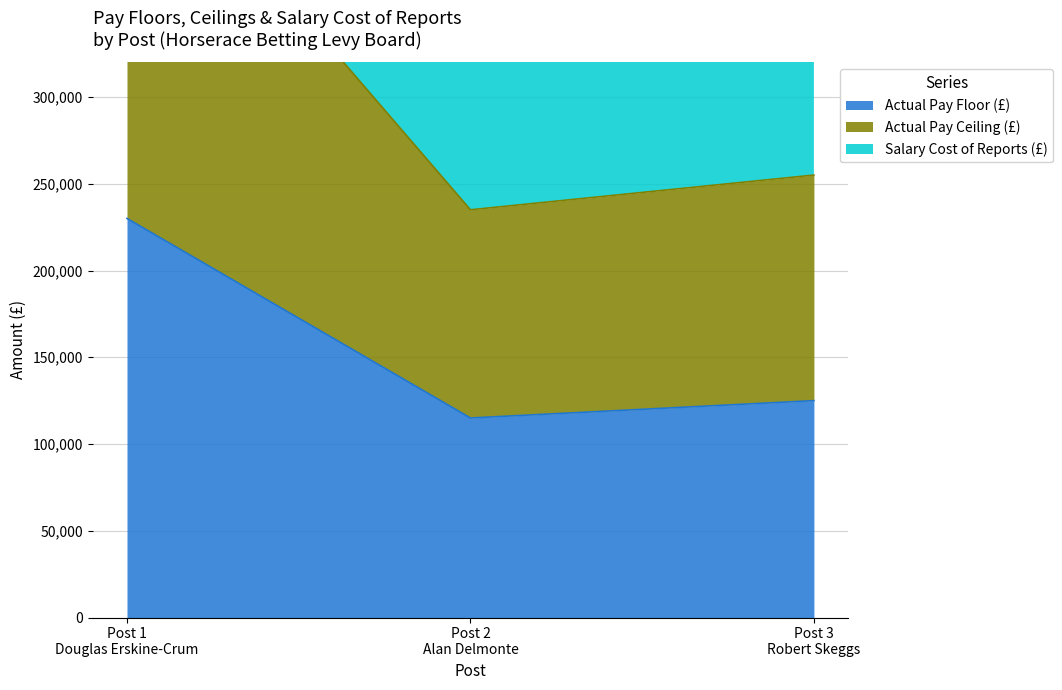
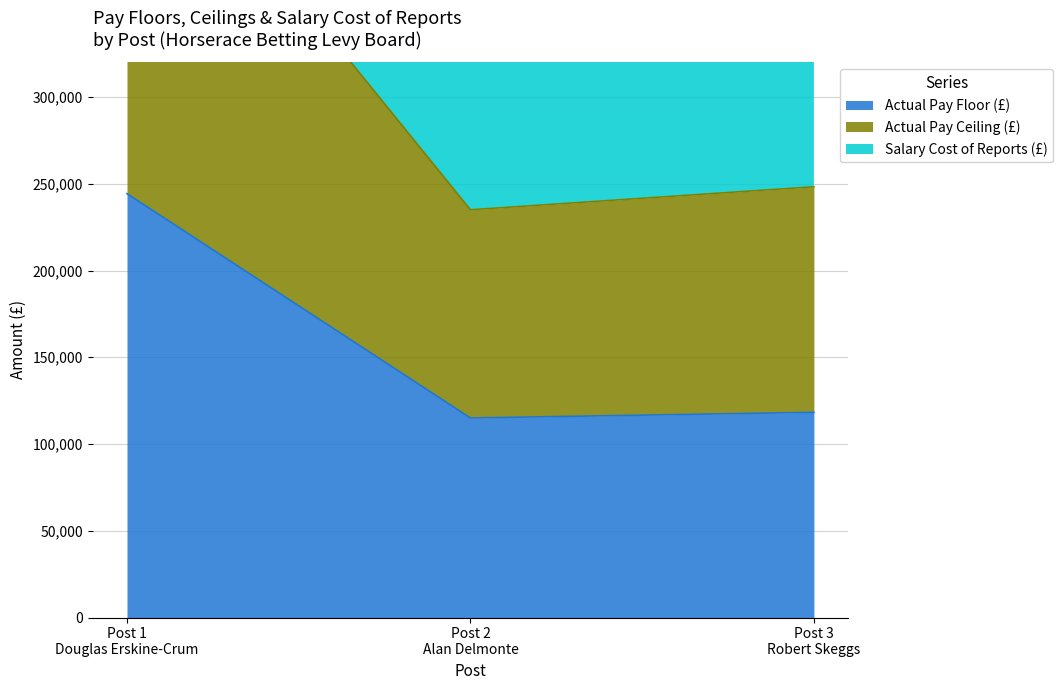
Actual Pay Floor (£), Post 1 Douglas Erskine-Crum: 230,000 -> 244,000
Actual Pay Floor (£), Post 3 Robert Skeggs: 125,000 -> 118,000
